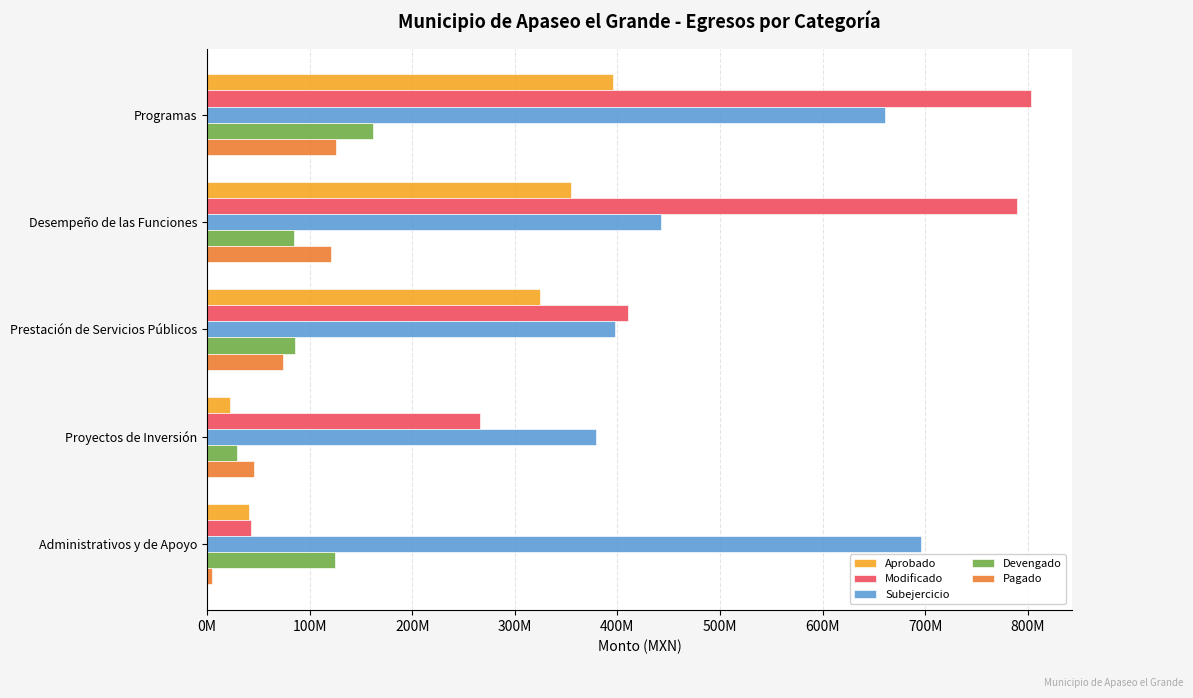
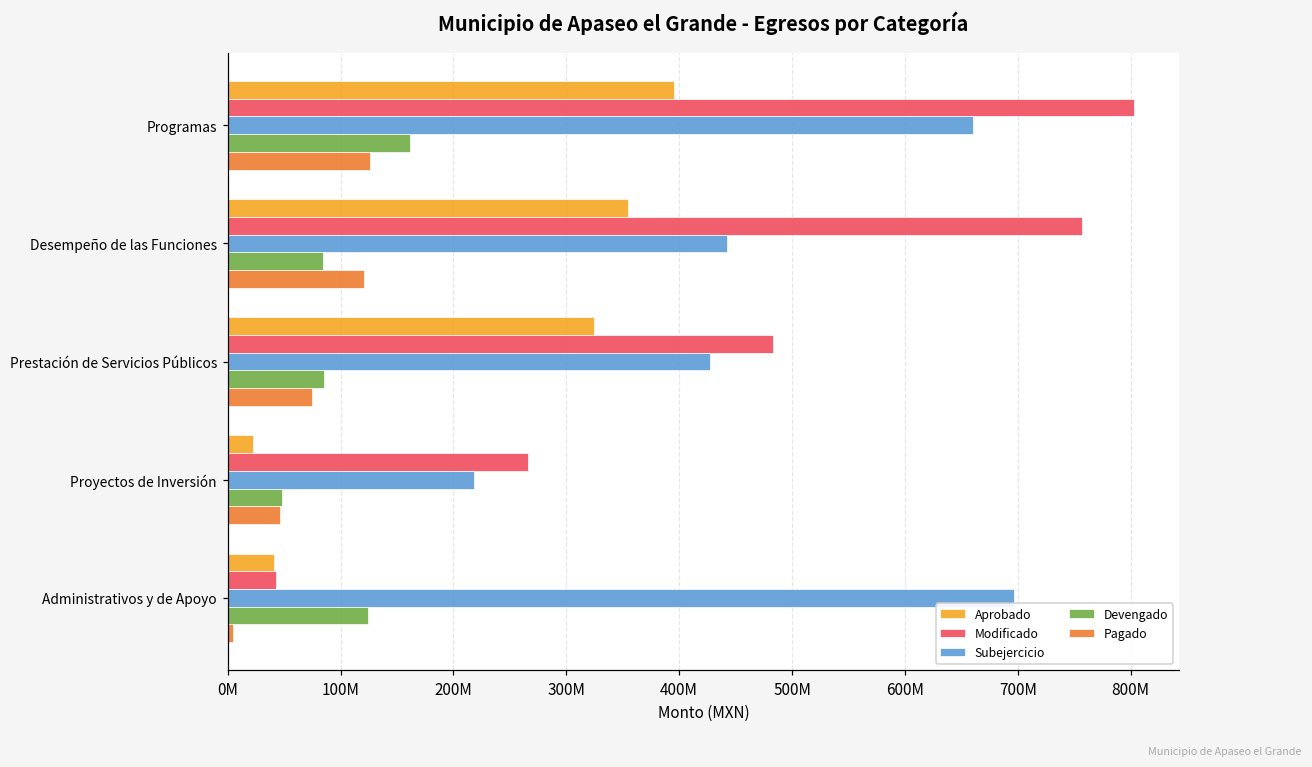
Modificado, Desempeño de las Funciones: 789000000 -> 757000000
Modificado, Prestación de Servicios Públicos: 411000000 -> 483000000
Subejercicio, Prestación de Servicios Públicos: 398000000 -> 428000000
Subejercicio, Proyectos de Inversión: 379000000 -> 218000000
Devengado, Proyectos de Inversión: 29000000 -> 48000000
